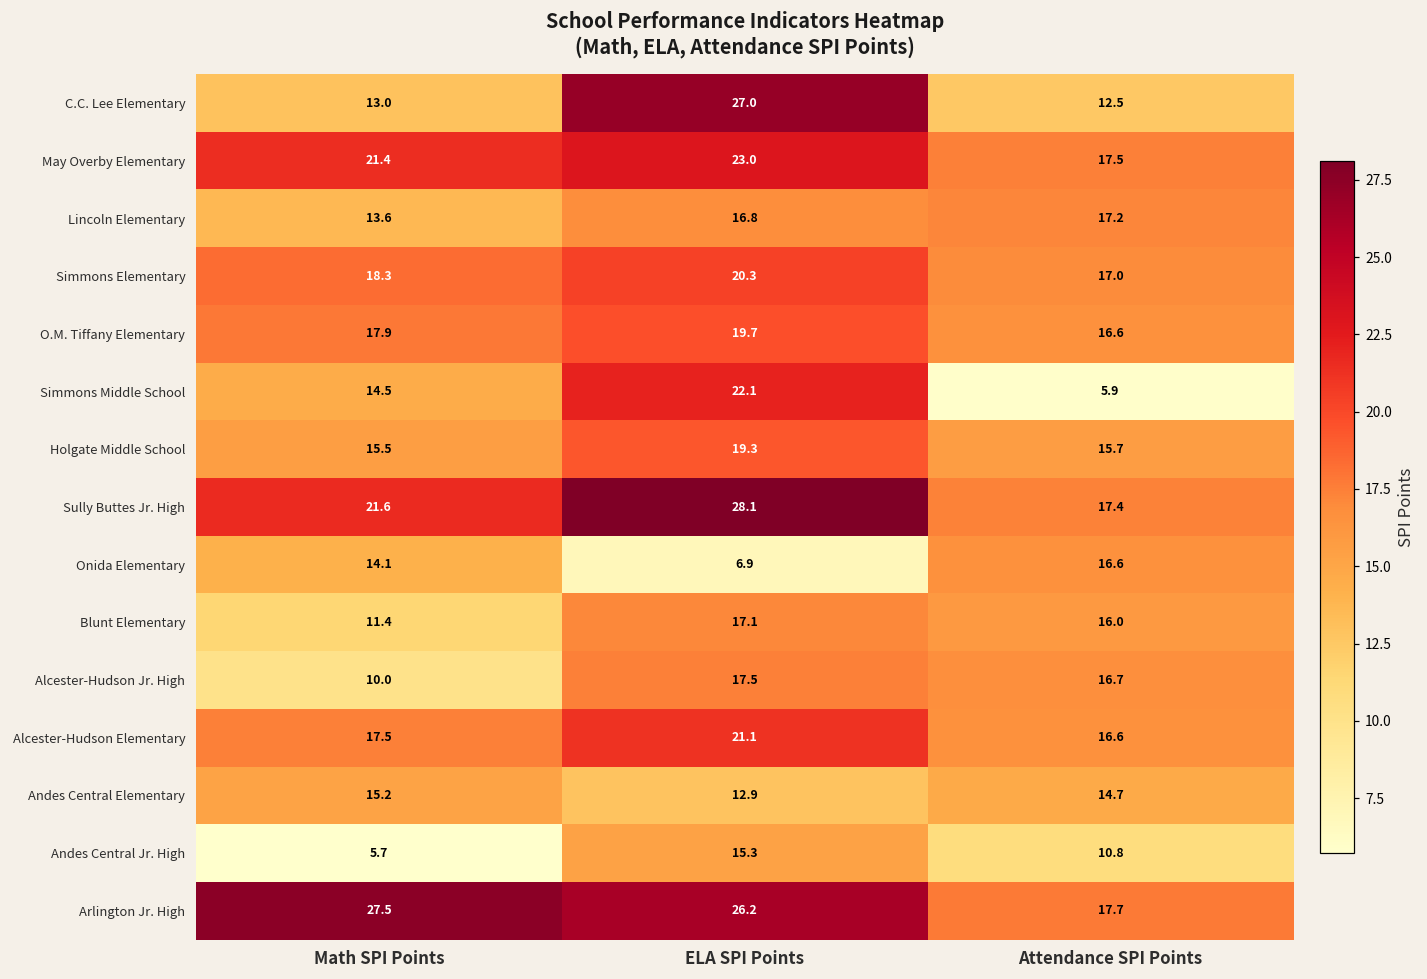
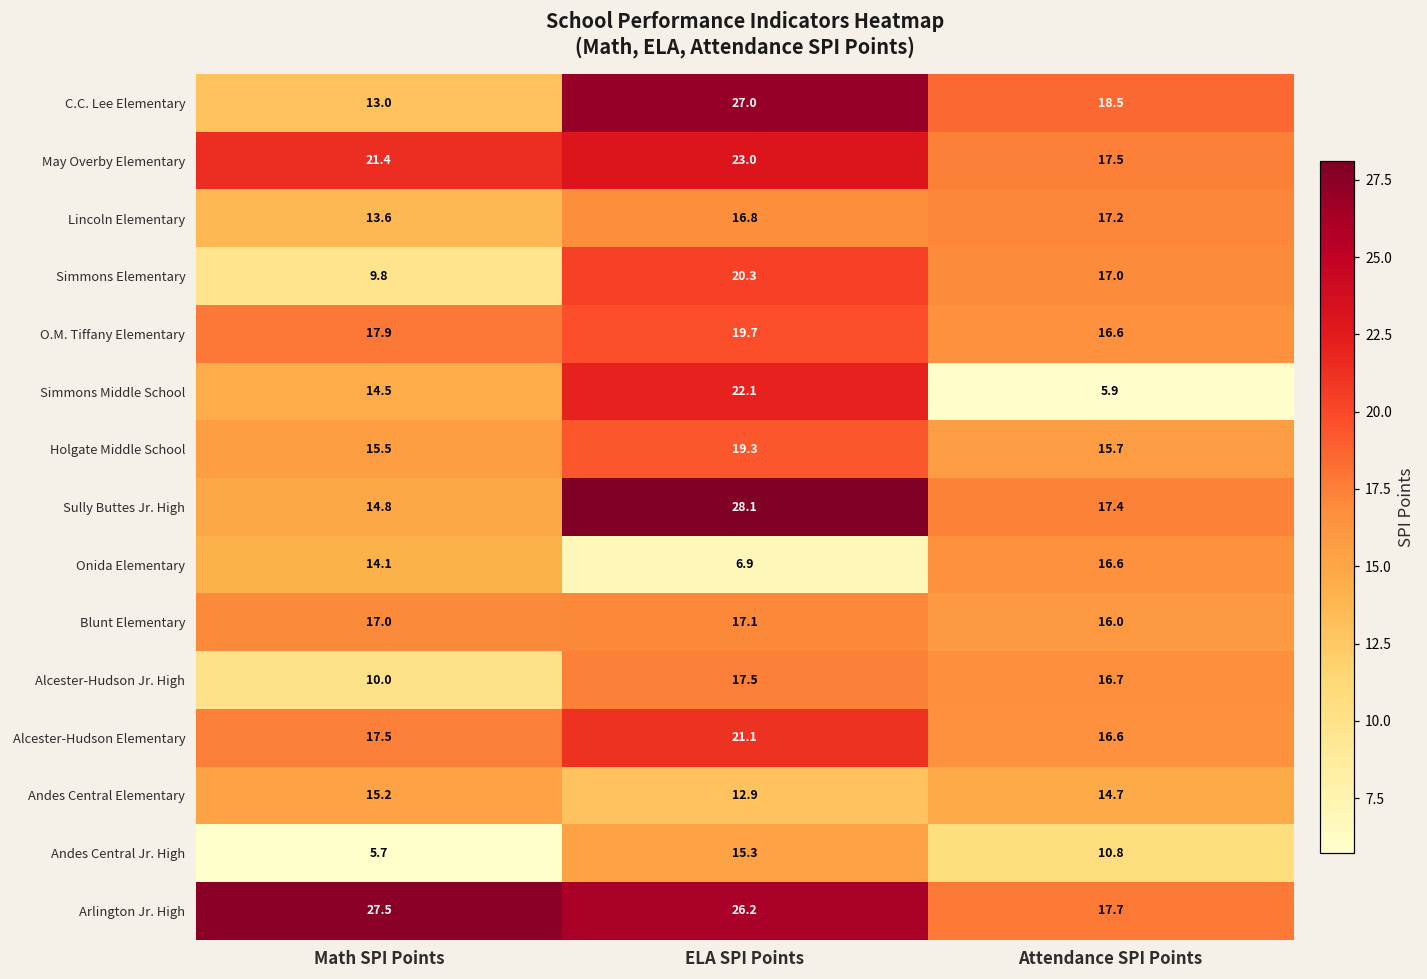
C.C. Lee Elementary, Attendance SPI Points: 12.5 -> 18.5
Simmons Elementary, Math SPI Points: 18.3 -> 9.8
Sully Buttes Jr. High, Math SPI Points: 21.6 -> 14.8
Blunt Elementary, Math SPI Points: 11.4 -> 17.0
